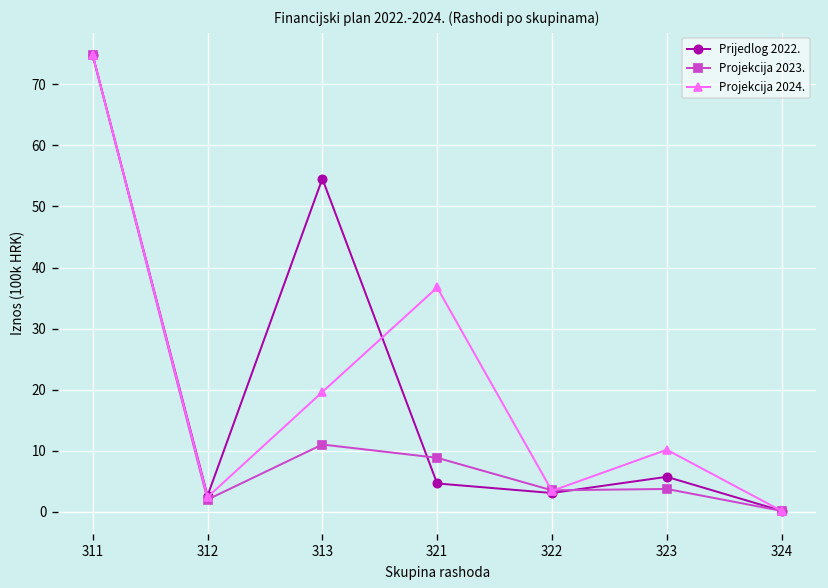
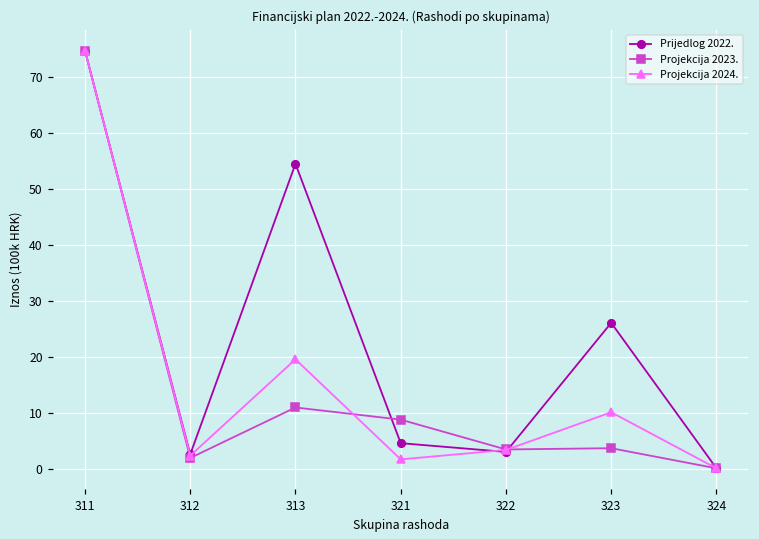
Projekcija 2024., 321: 37 -> 2
Prijedlog 2022., 323: 6 -> 26
